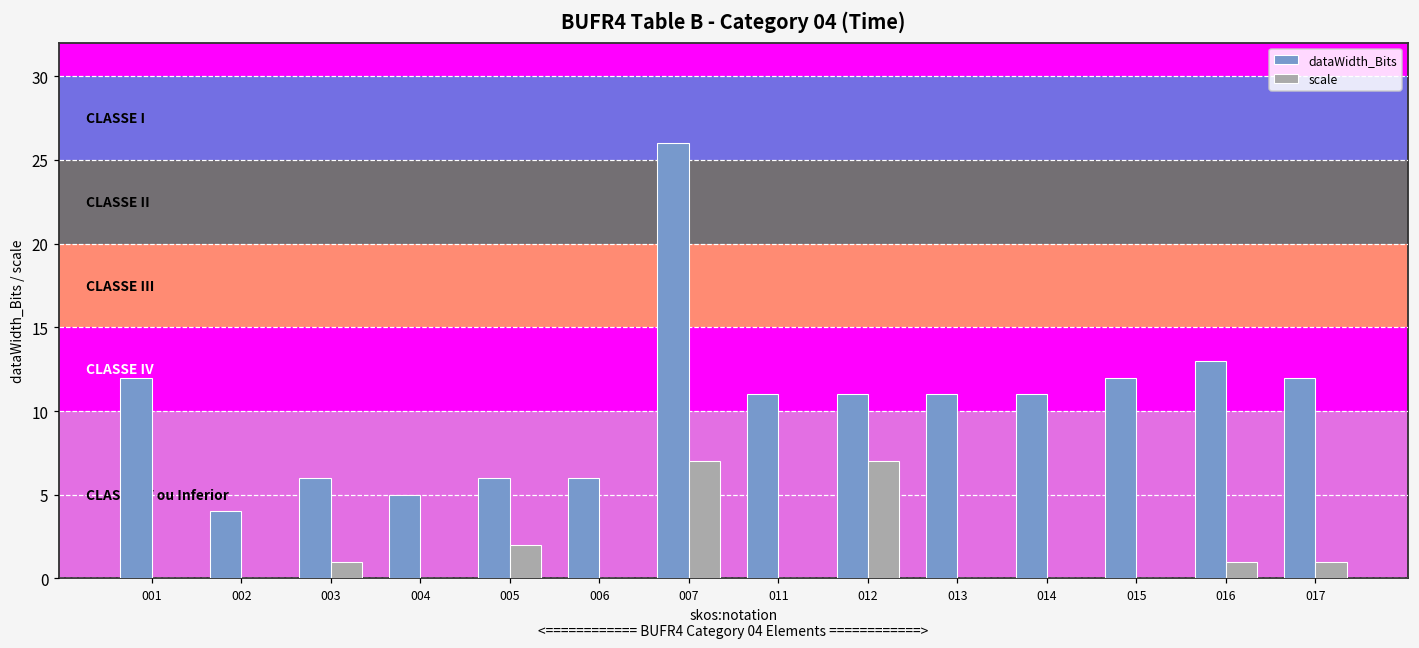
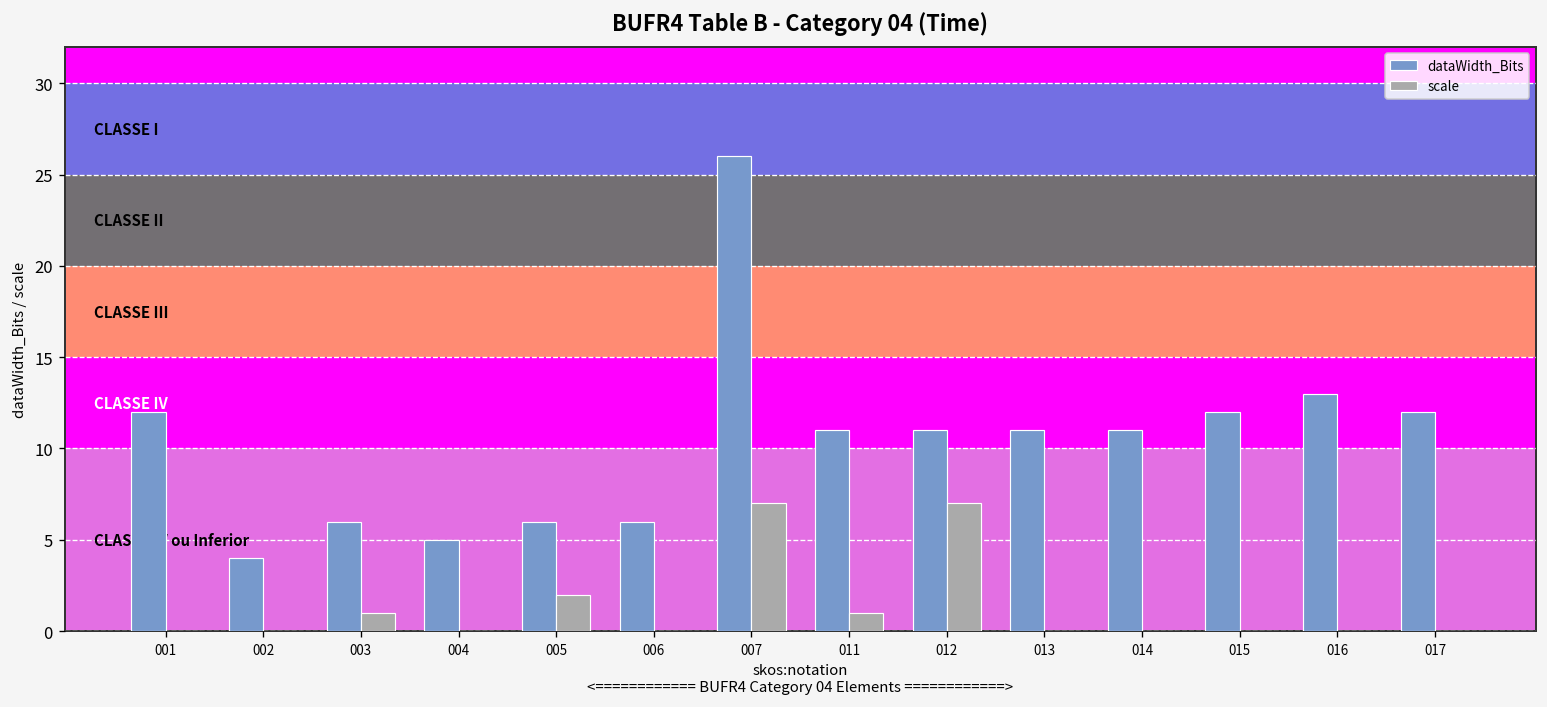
scale, 011: 0 -> 1
scale, 016: 1 -> 0
scale, 017: 1 -> 0
